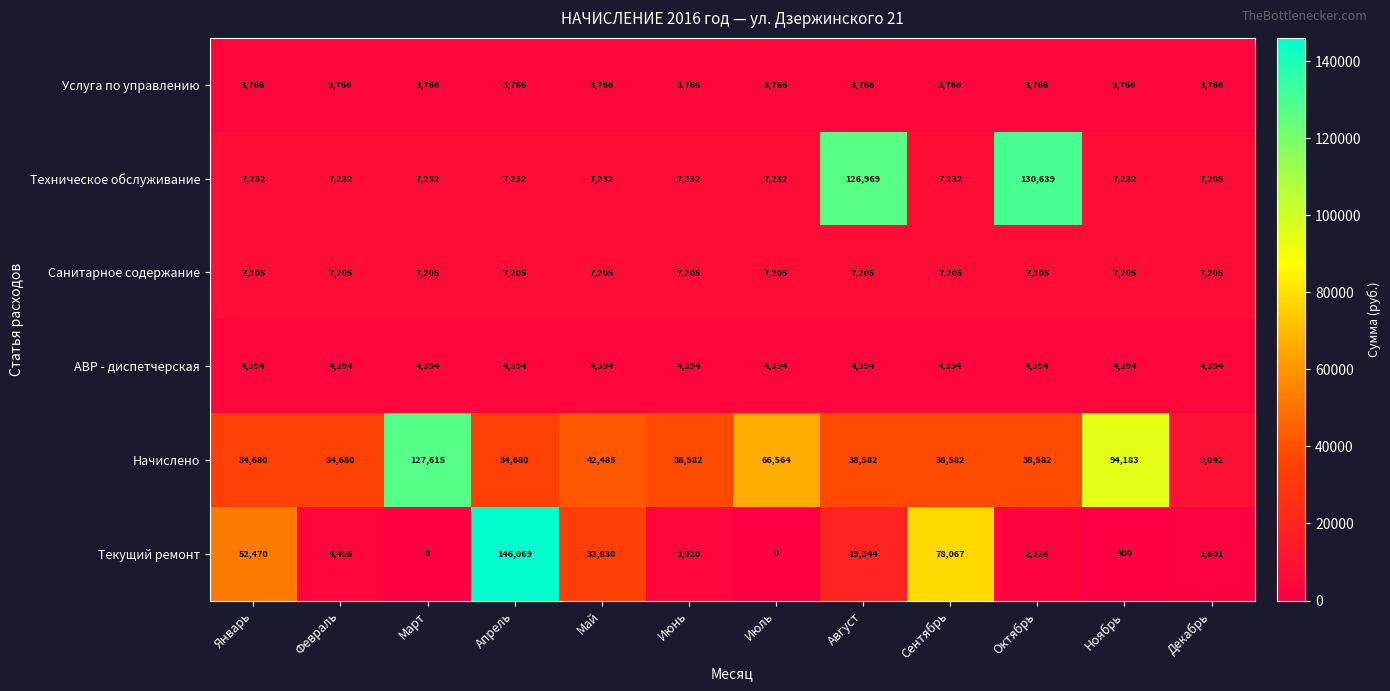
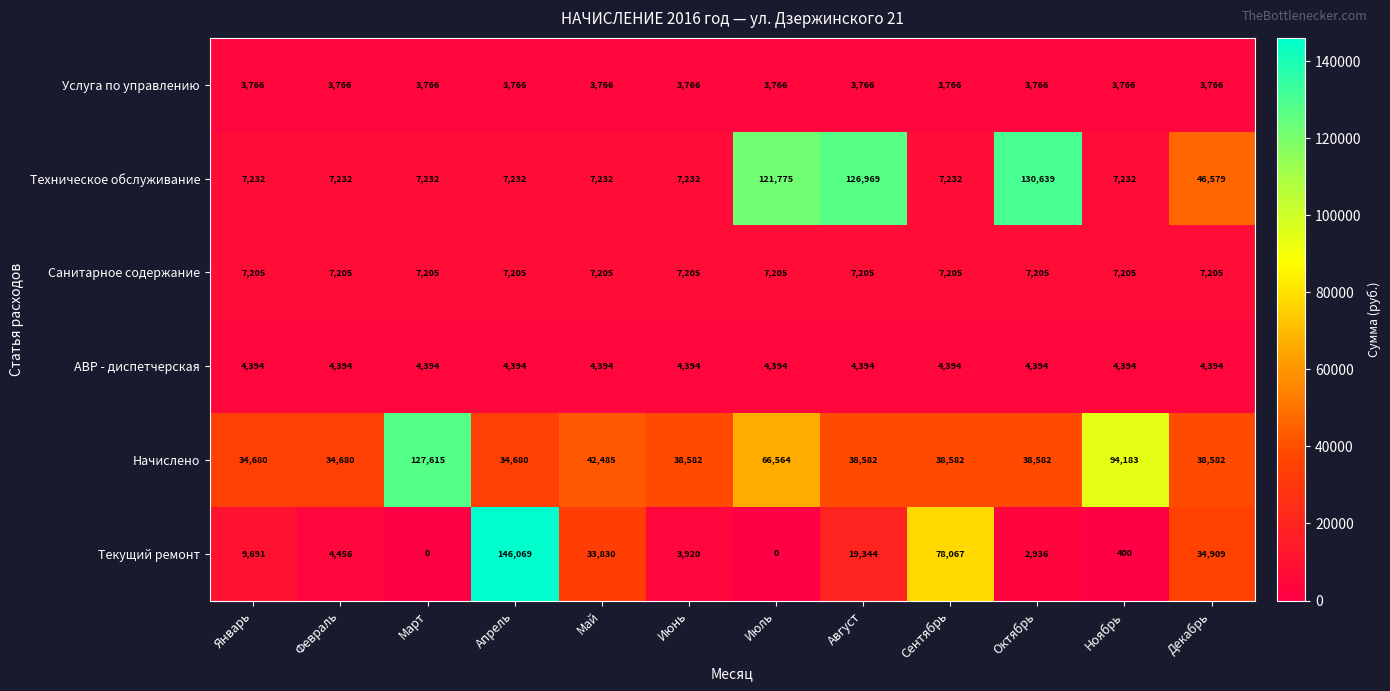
Техническое обслуживание, Июль: 7,232 -> 121,775
Техническое обслуживание, Декабрь: 7,205 -> 46,579
Начислено, Декабрь: 9,042 -> 38,582
Текущий ремонт, Январь: 52,470 -> 9,691
Текущий ремонт, Декабрь: 1,601 -> 34,909
